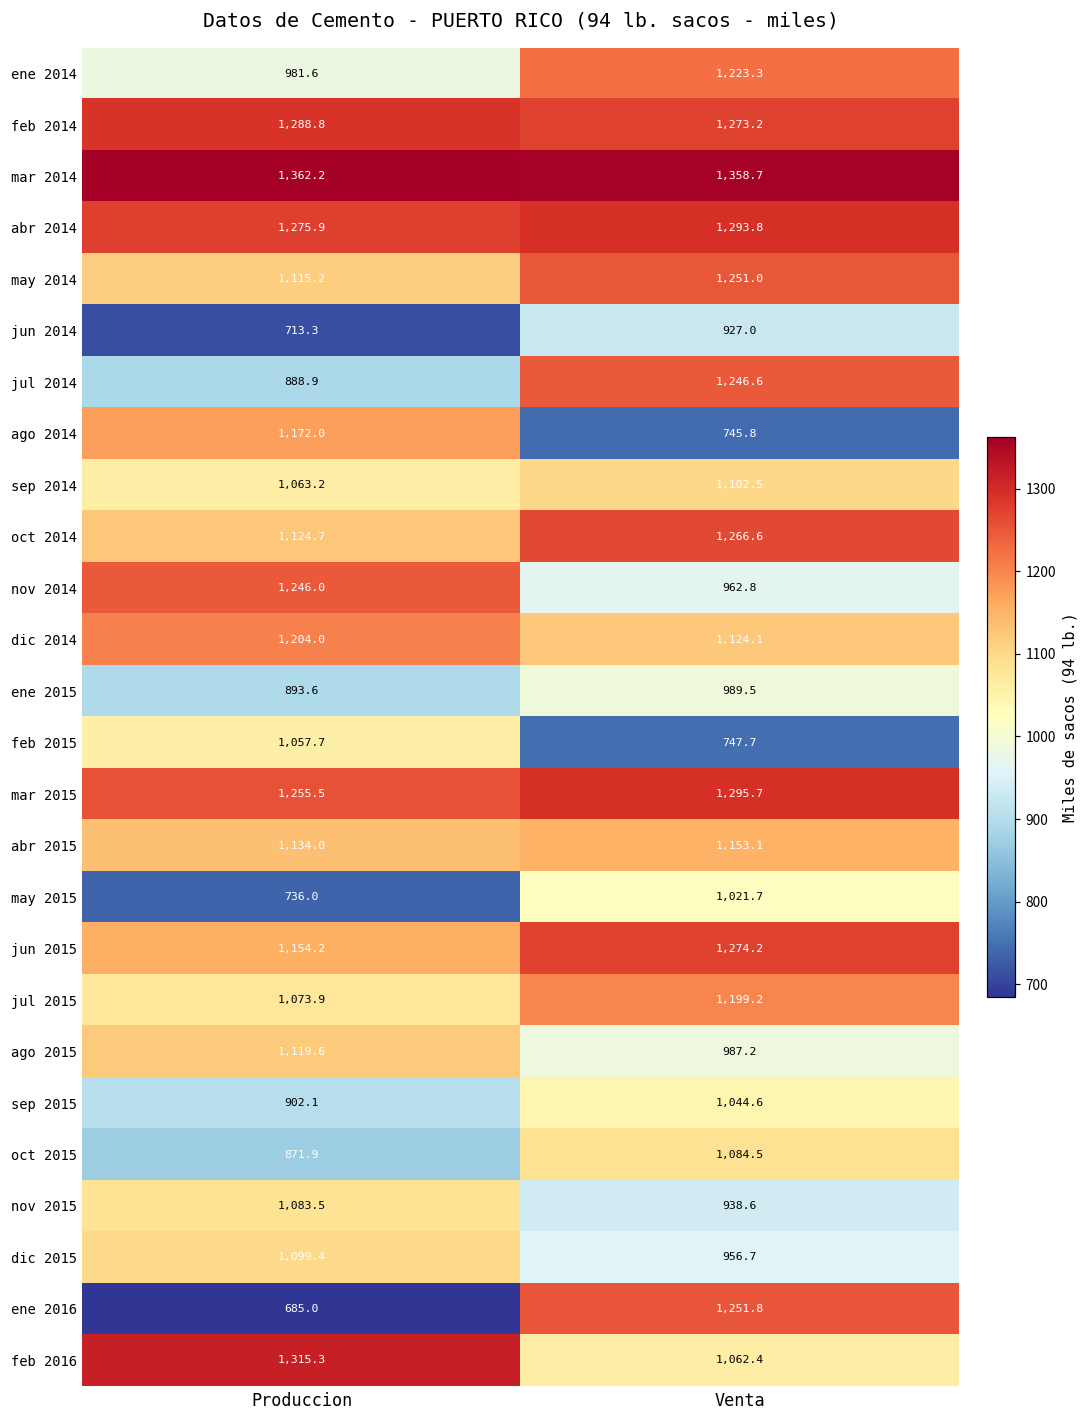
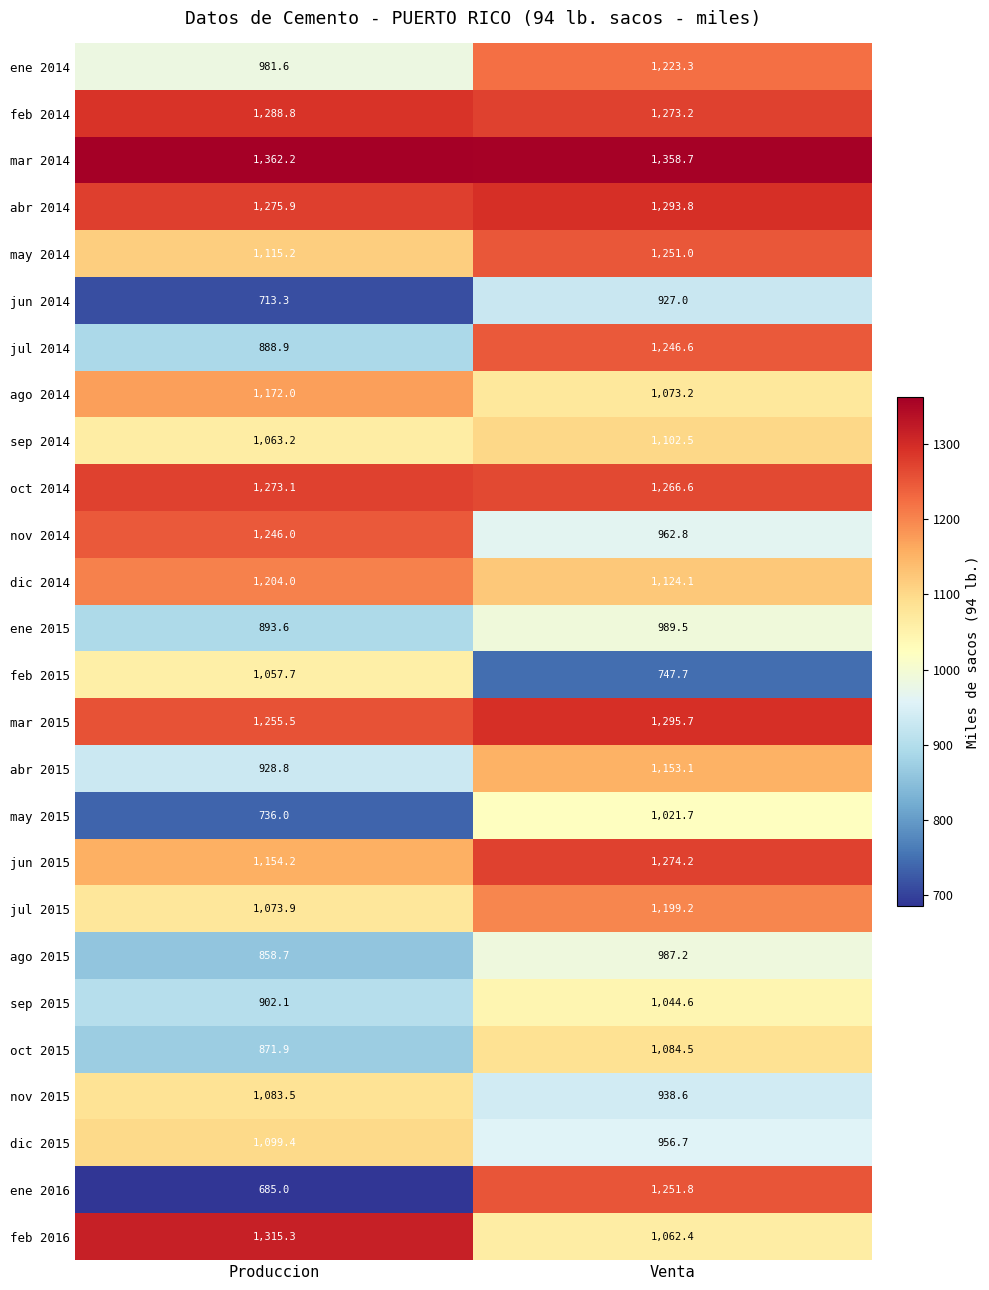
ago 2014, Venta: 745.8 -> 1,073.2
oct 2014, Produccion: 1,124.7 -> 1,273.1
abr 2015, Produccion: 1,134.0 -> 928.8
ago 2015, Produccion: 1,119.6 -> 858.7
